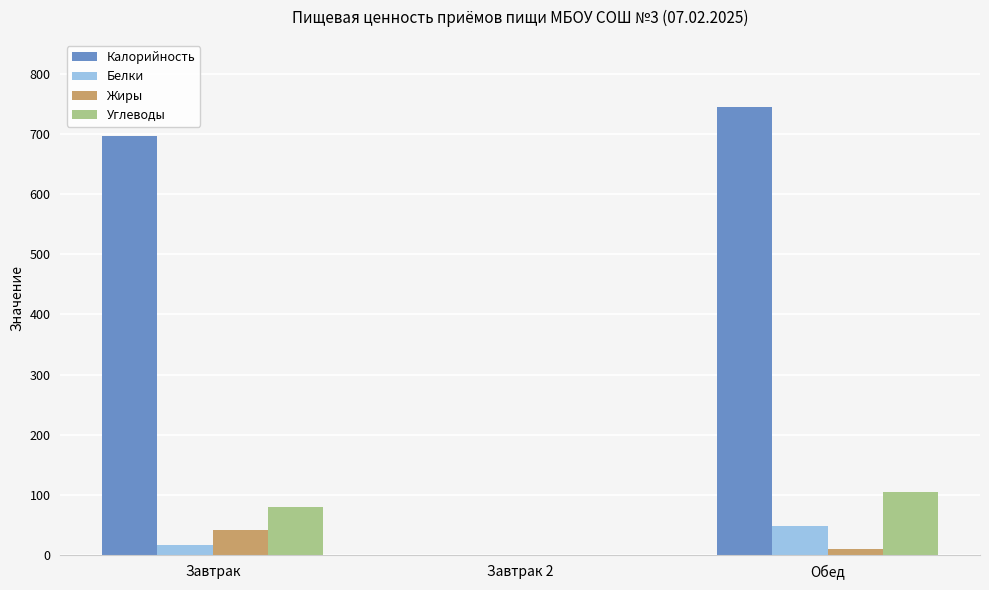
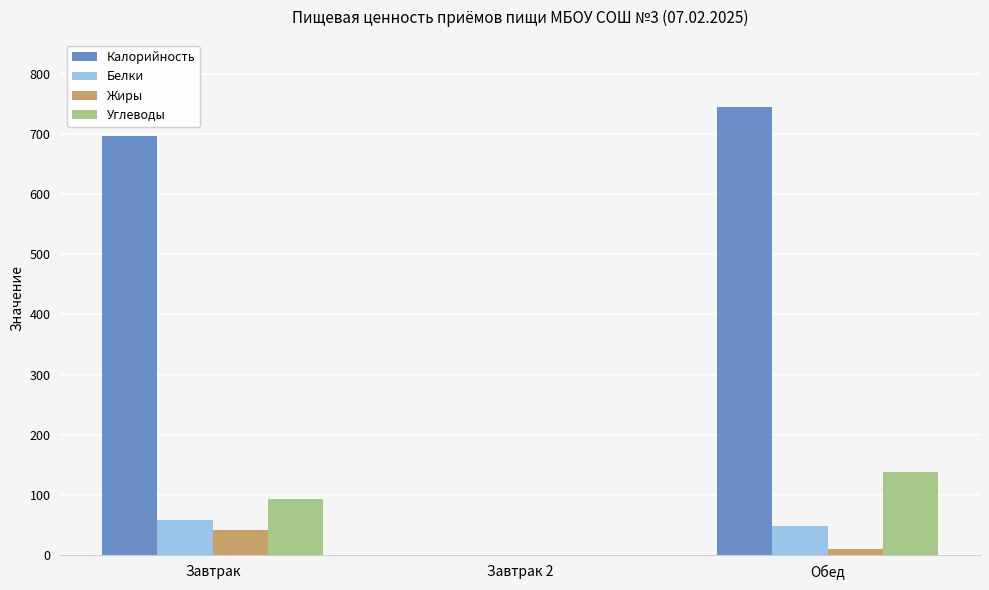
Белки, Завтрак: 20 -> 60
Углеводы, Завтрак: 80 -> 90
Углеводы, Обед: 100 -> 140
